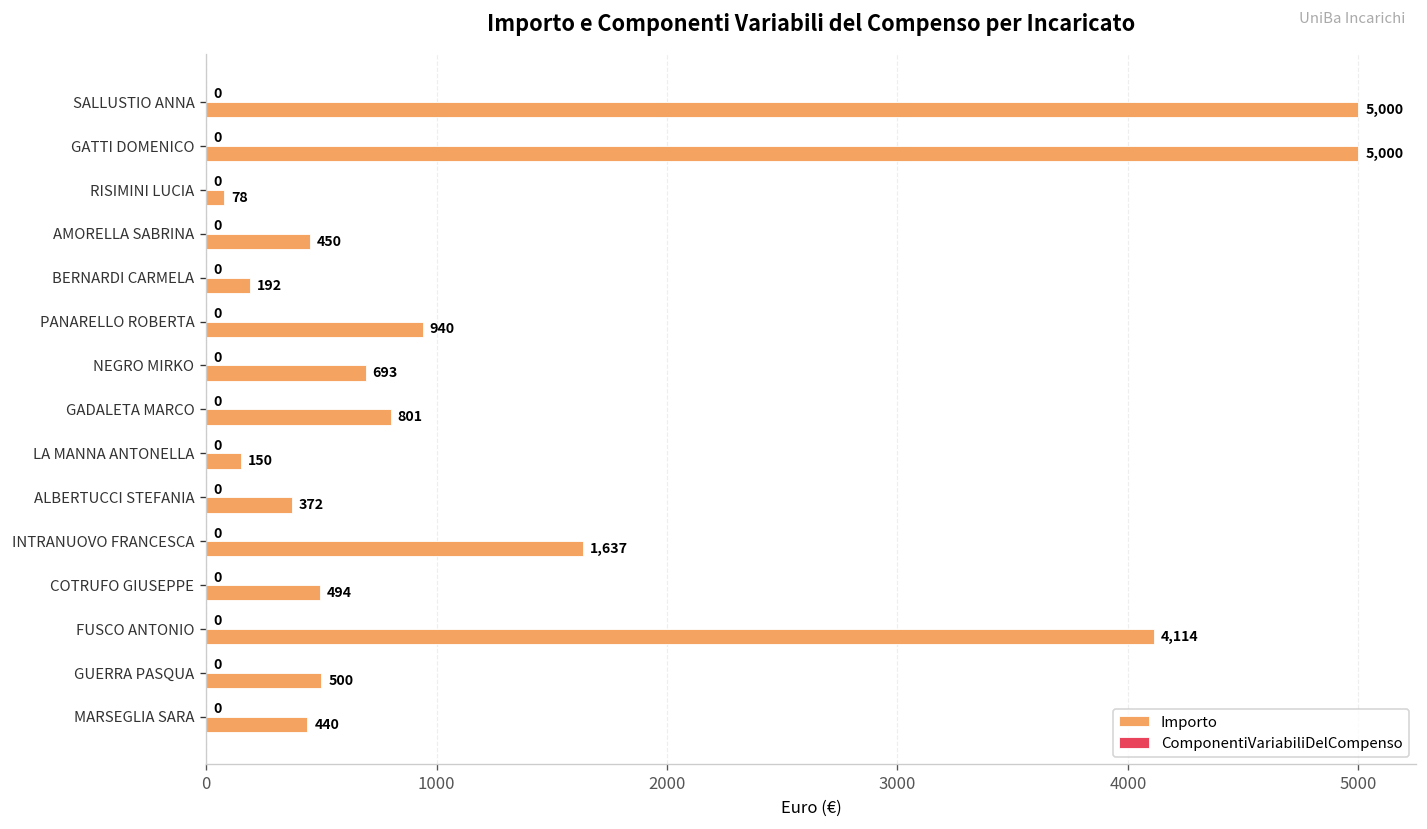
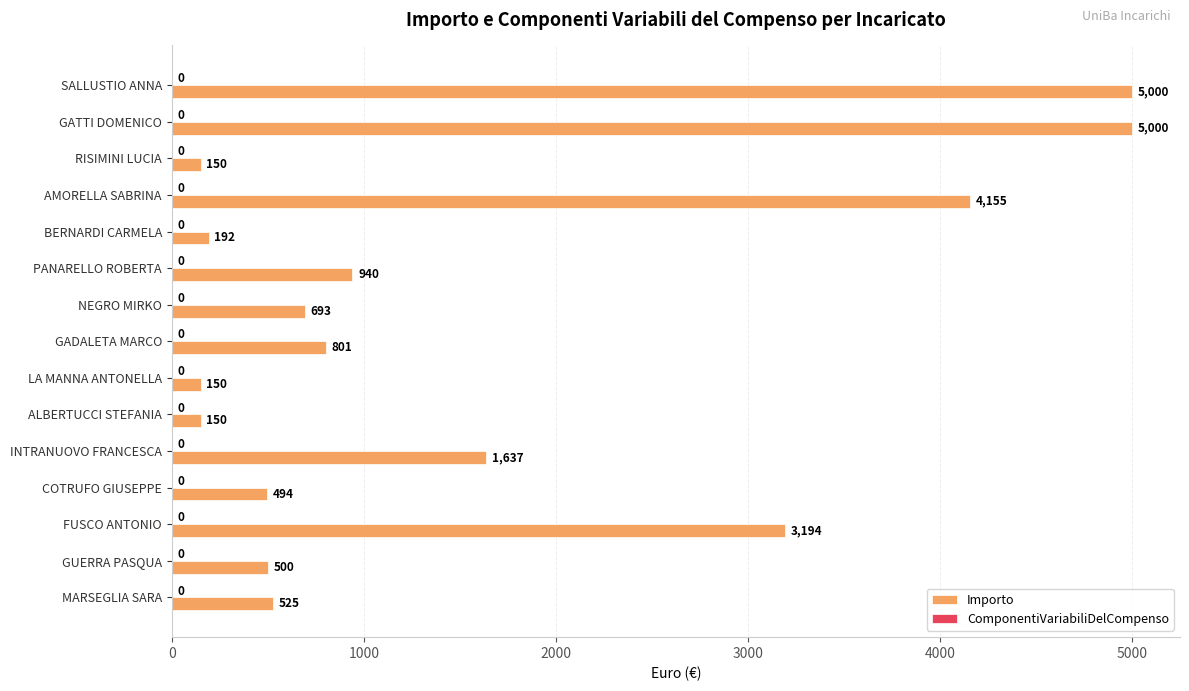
Importo, RISIMINI LUCIA: 78 -> 150
Importo, AMORELLA SABRINA: 450 -> 4,155
Importo, ALBERTUCCI STEFANIA: 372 -> 150
Importo, FUSCO ANTONIO: 4,114 -> 3,194
Importo, MARSEGLIA SARA: 440 -> 525
